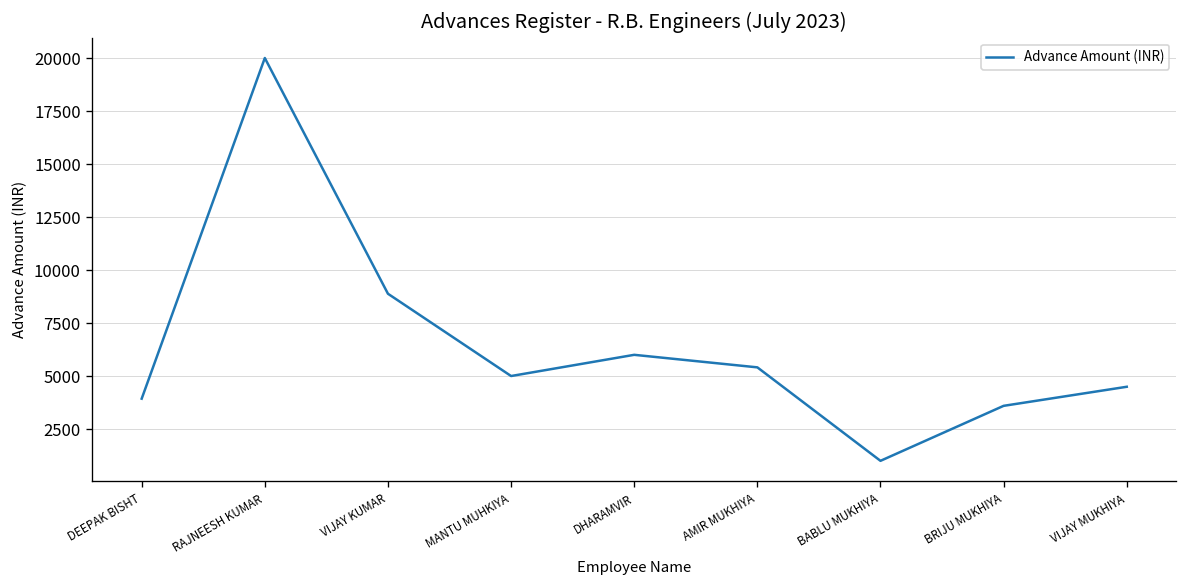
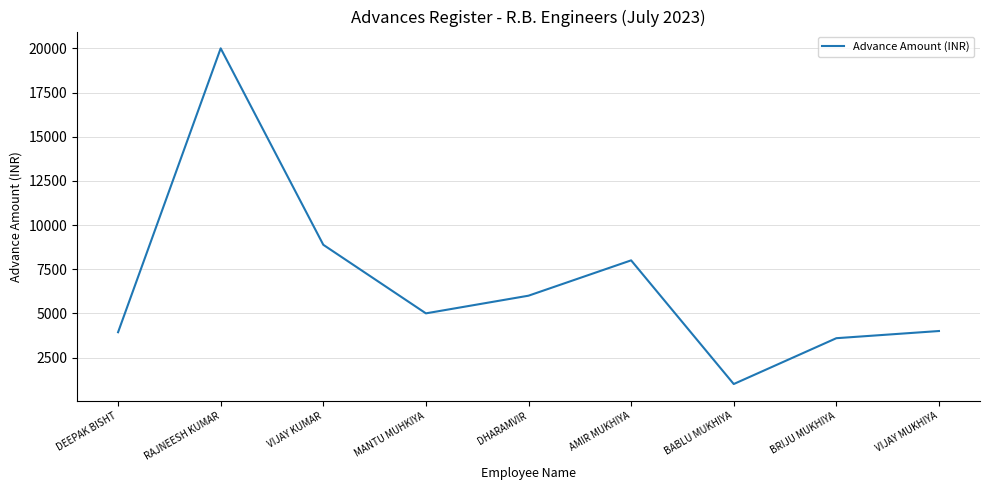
AMIR MUKHIYA: 5400 -> 8000
VIJAY MUKHIYA: 4500 -> 4000
